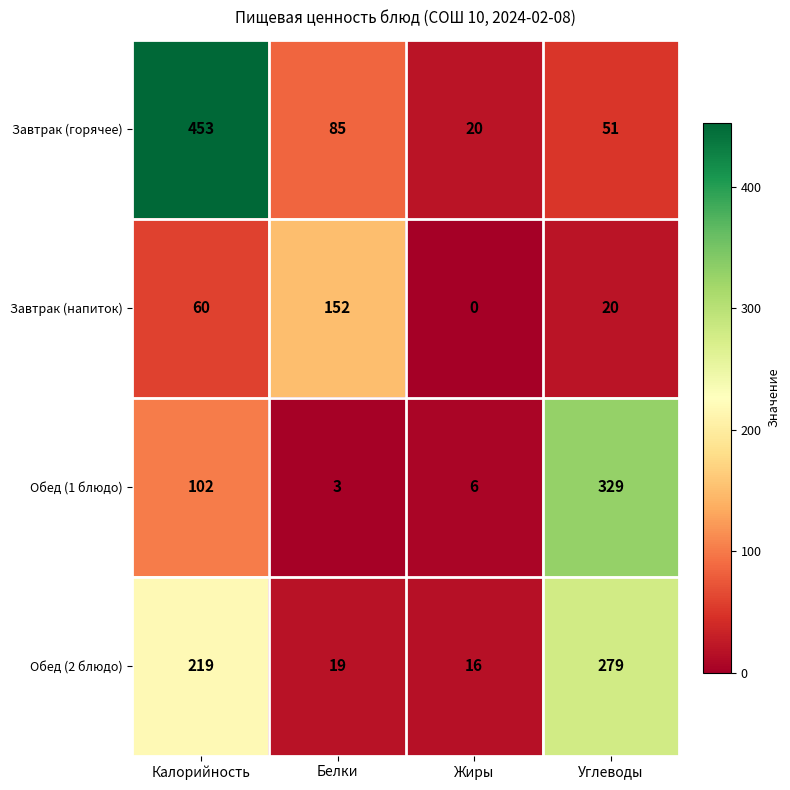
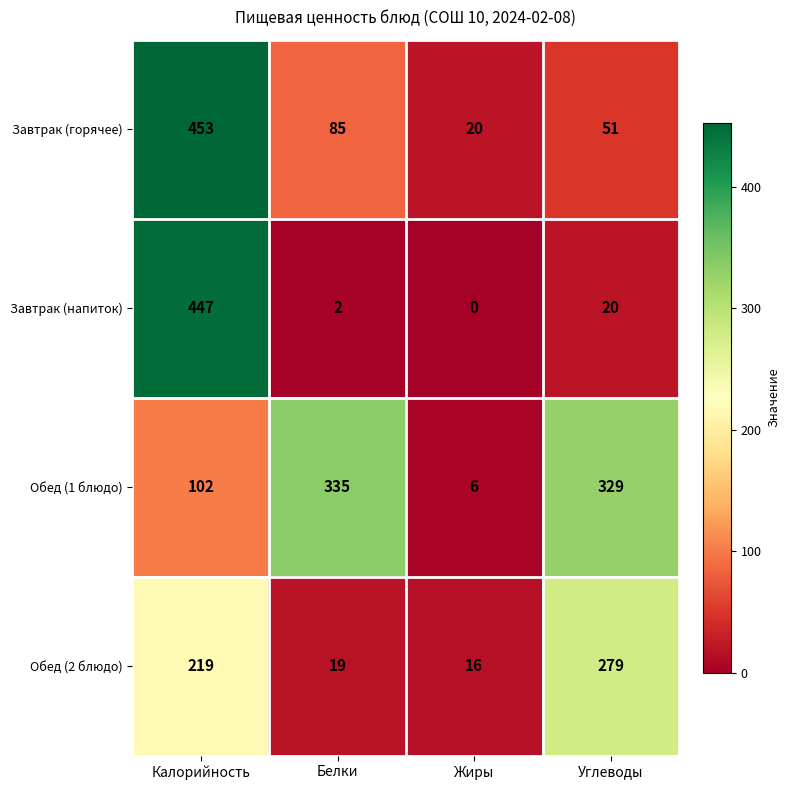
Завтрак (напиток), Калорийность: 60 -> 447
Завтрак (напиток), Белки: 152 -> 2
Обед (1 блюдо), Белки: 3 -> 335
